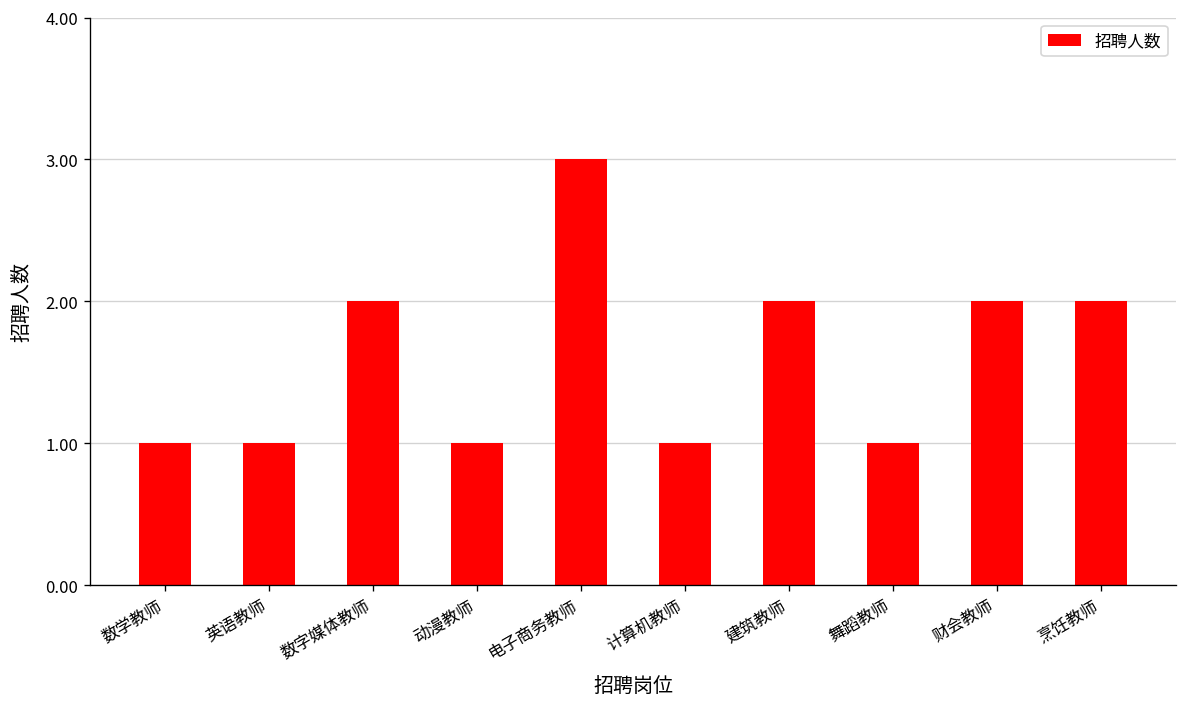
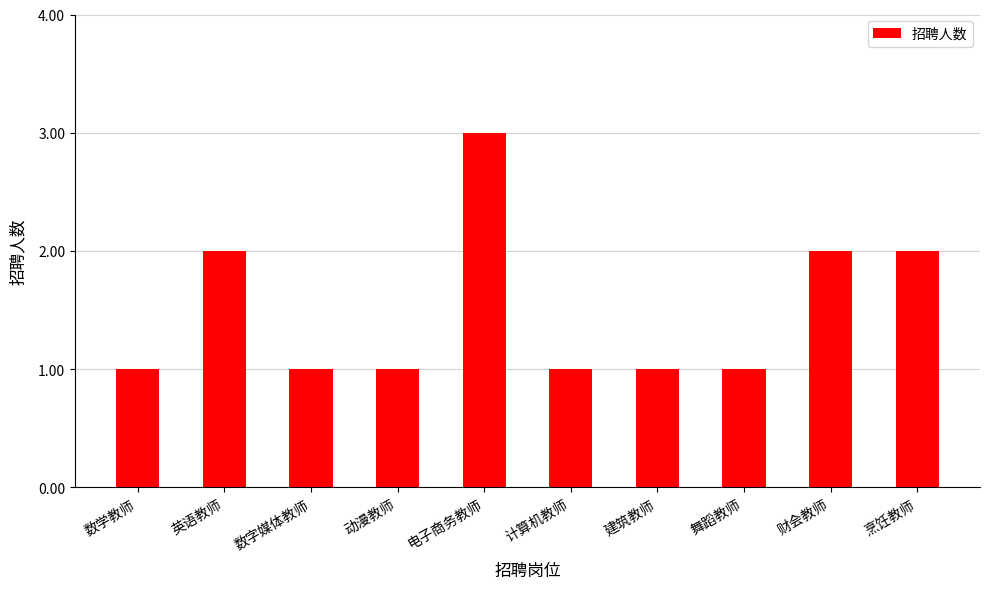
英语教师: 1 -> 2
数字媒体教师: 2 -> 1
建筑教师: 2 -> 1
